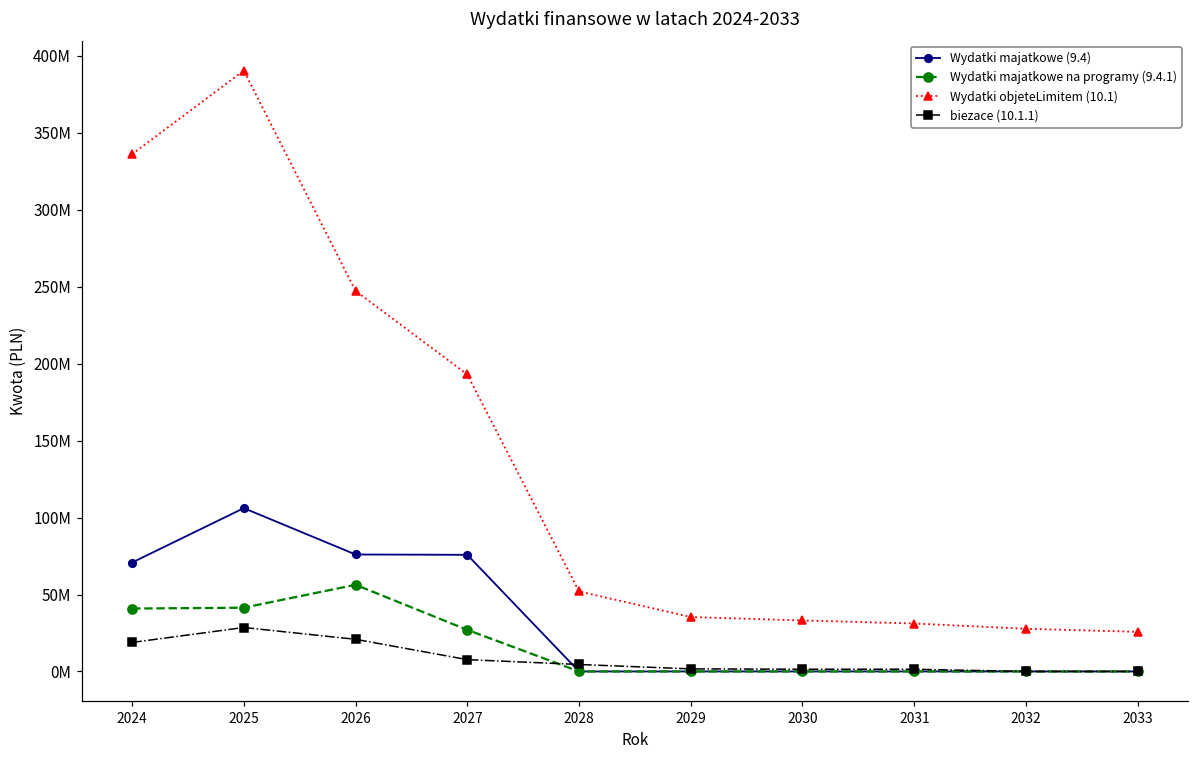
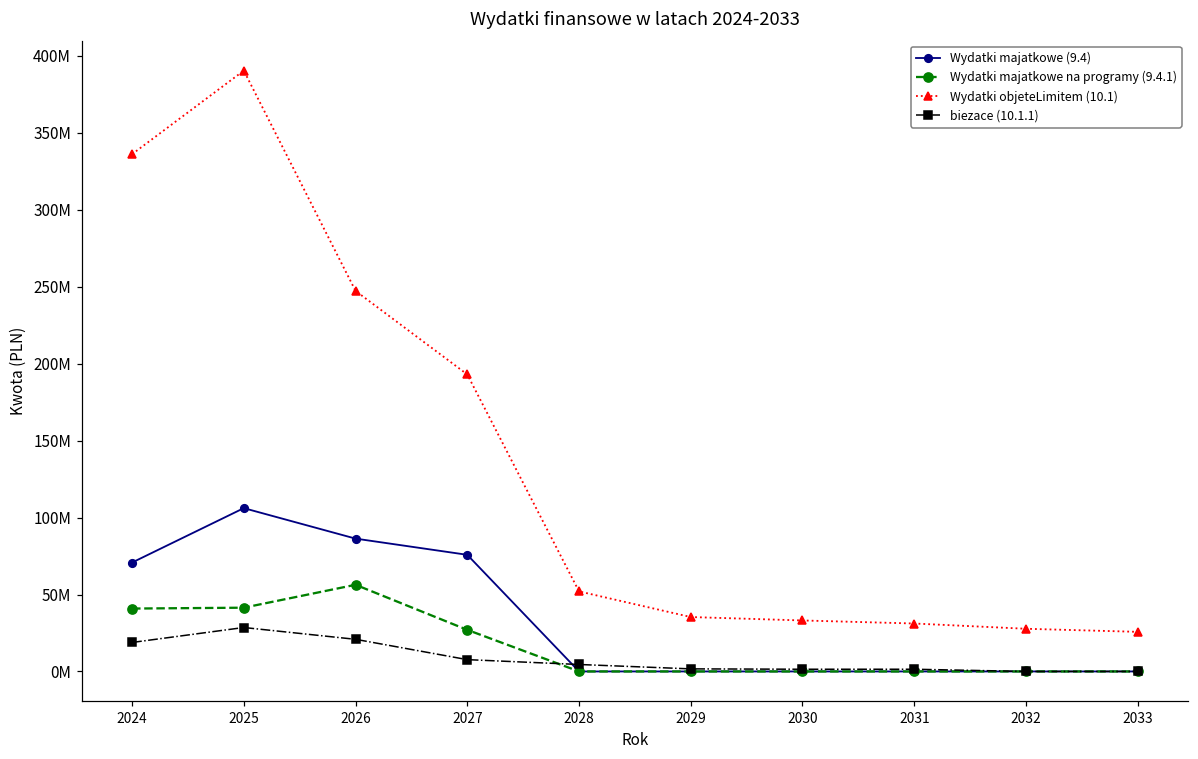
Wydatki majatkowe (9.4), 2026: 76000000 -> 86000000
